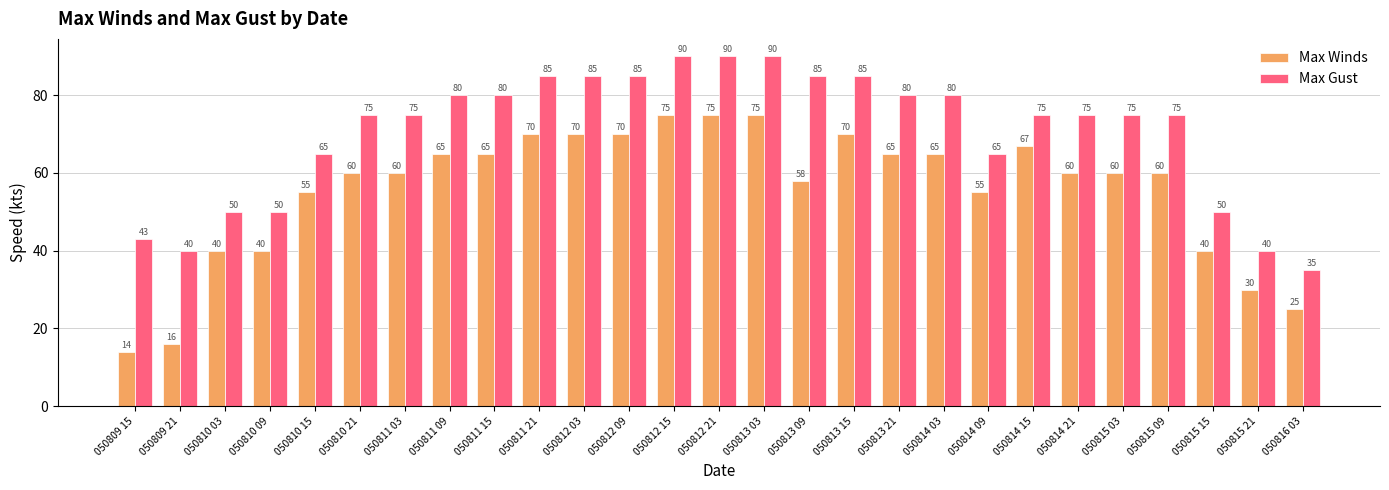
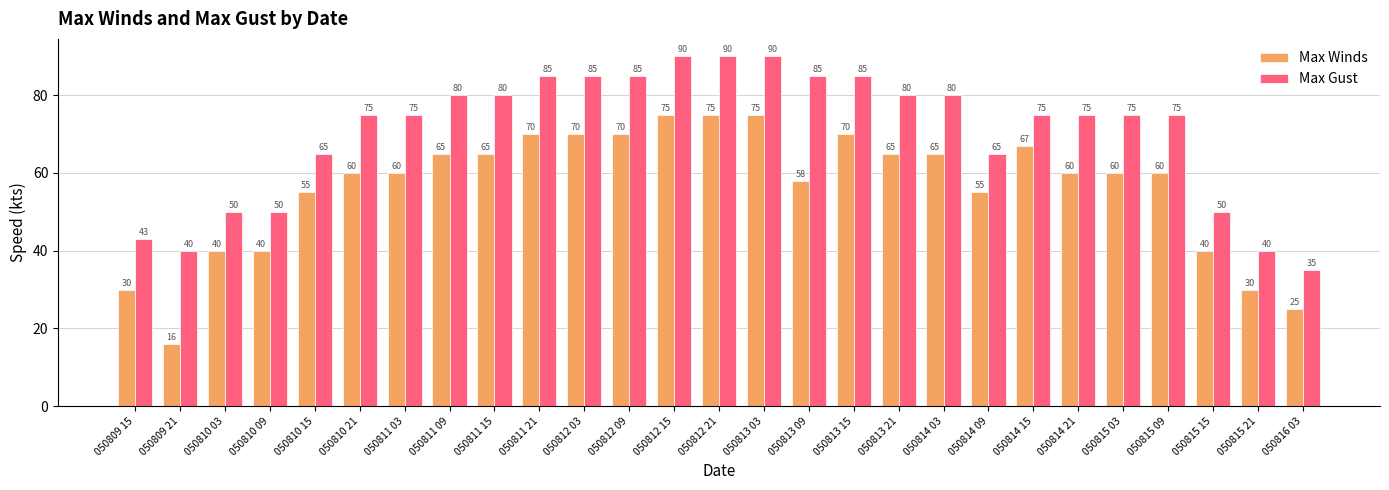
Max Winds, 050809 15: 14 -> 30
